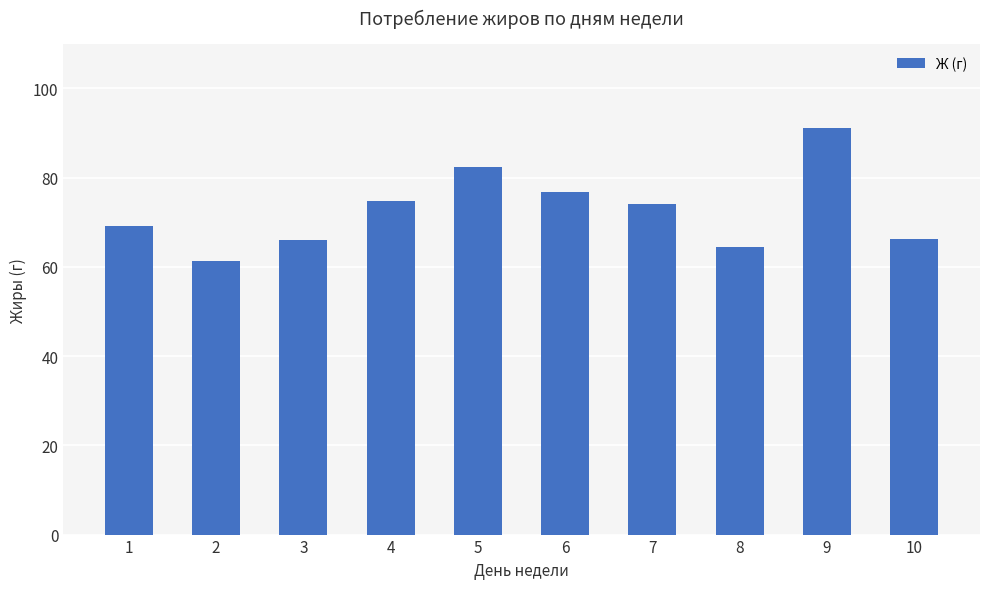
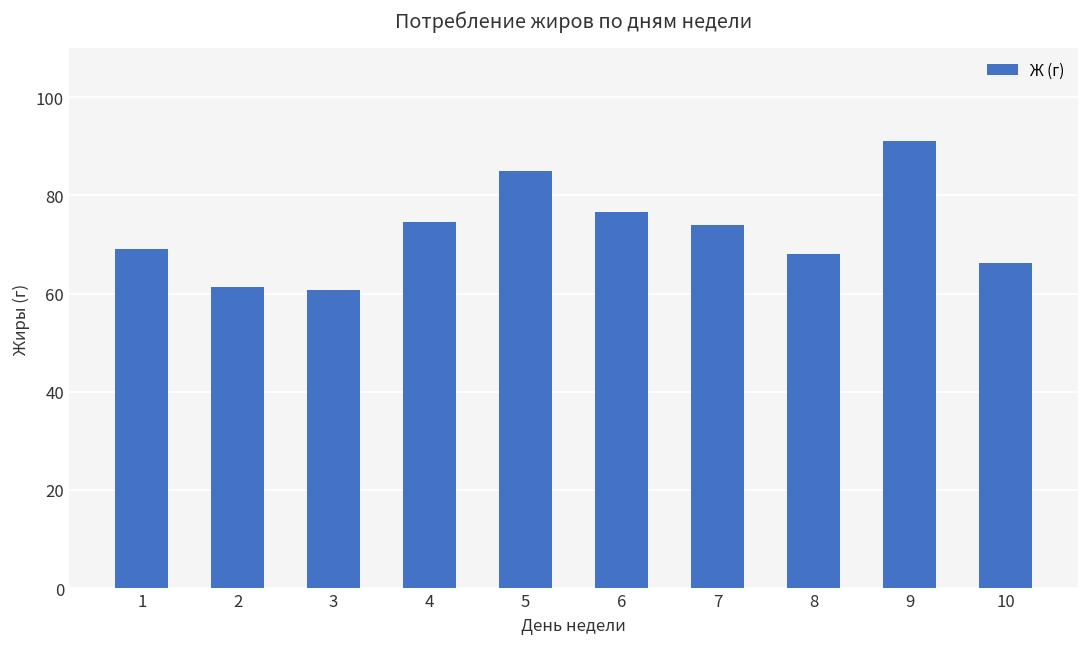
3: 66 -> 61
5: 82 -> 85
8: 64 -> 68
